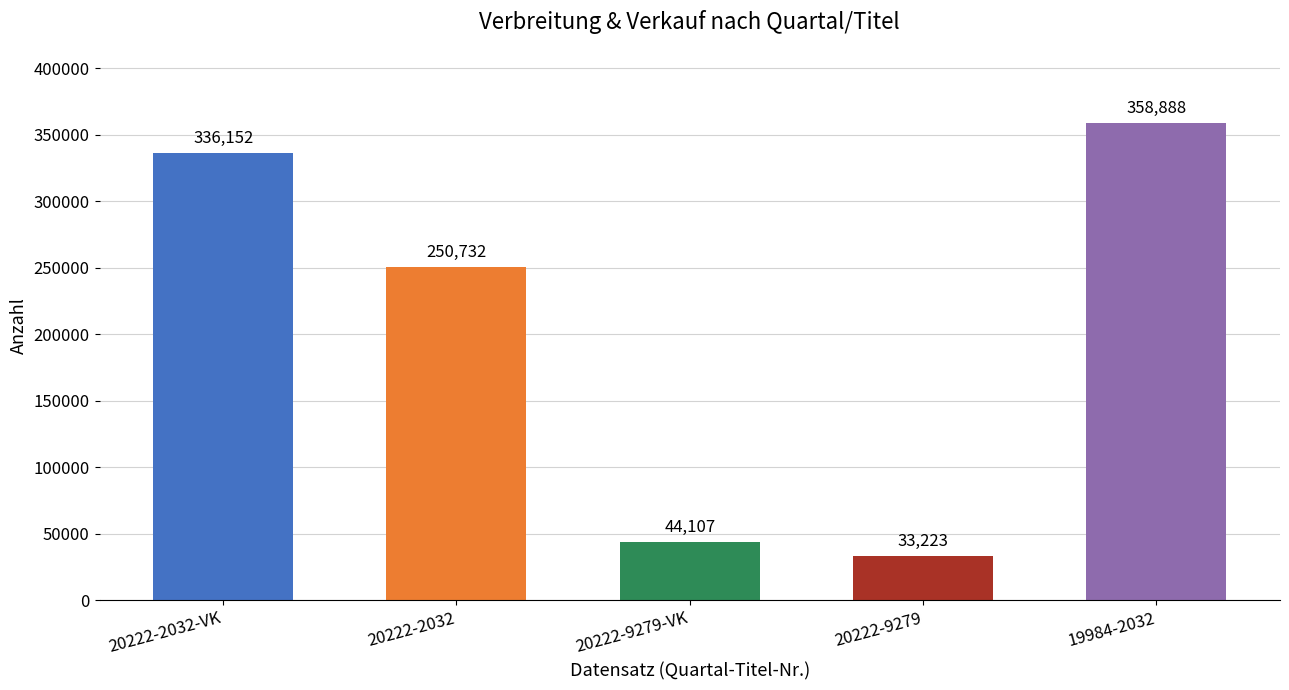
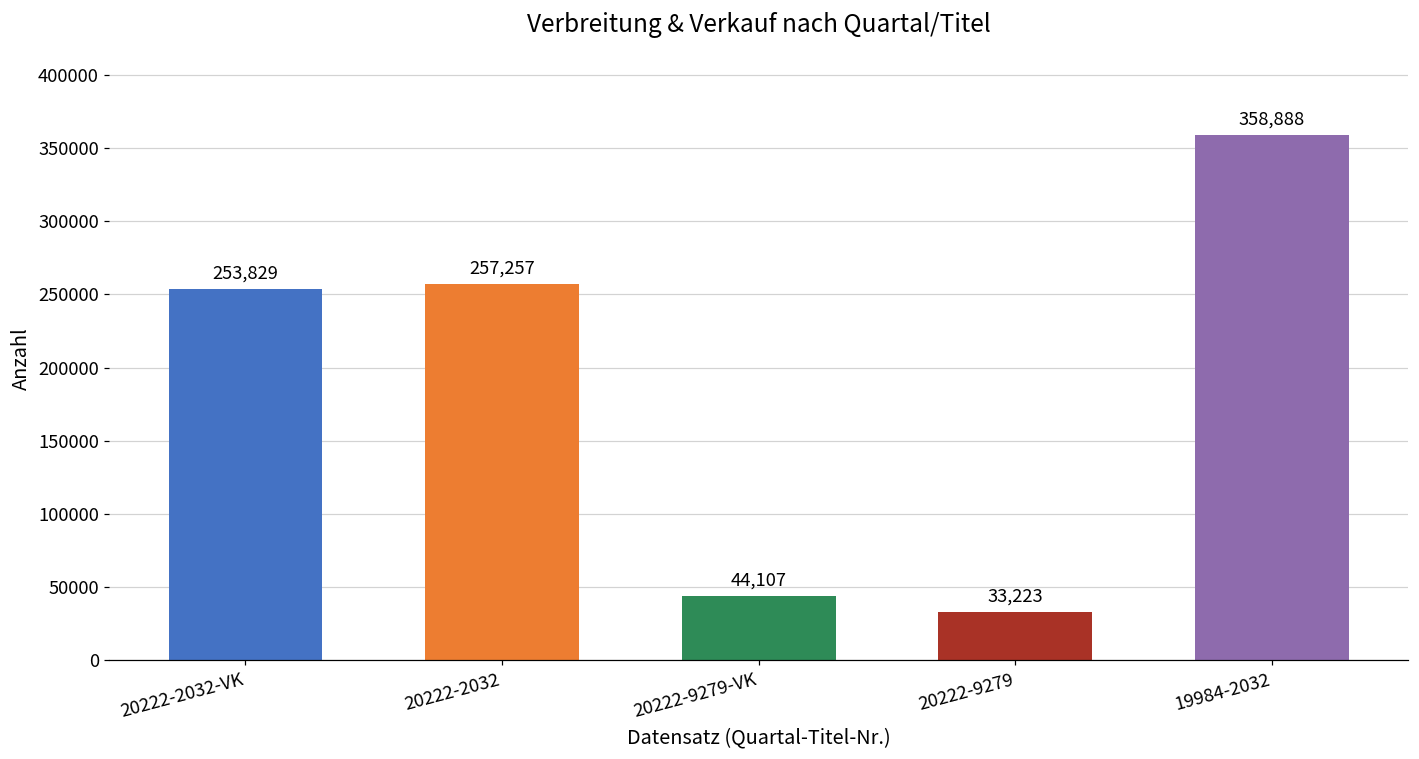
20222-2032-VK: 336,152 -> 253,829
20222-2032: 250,732 -> 257,257
